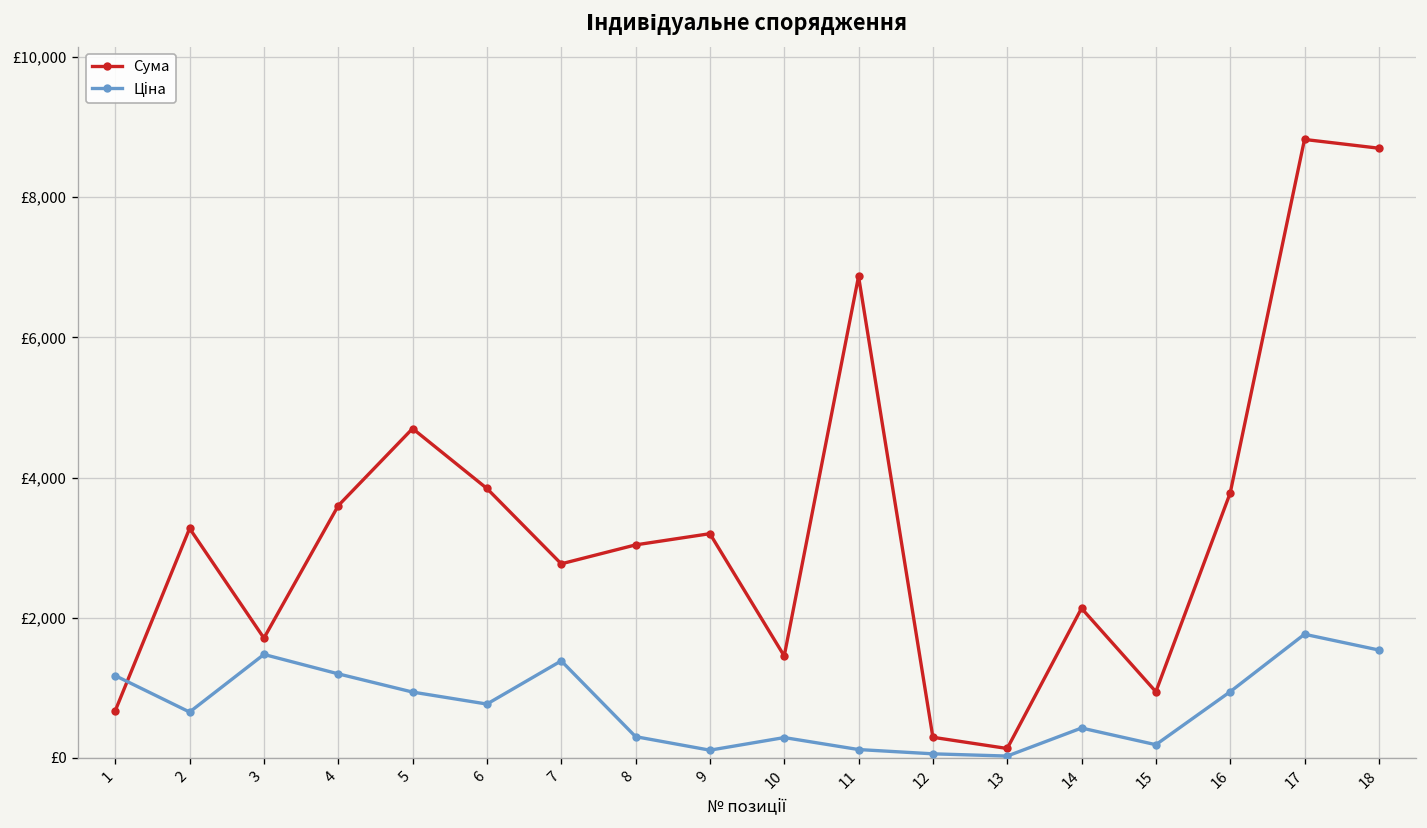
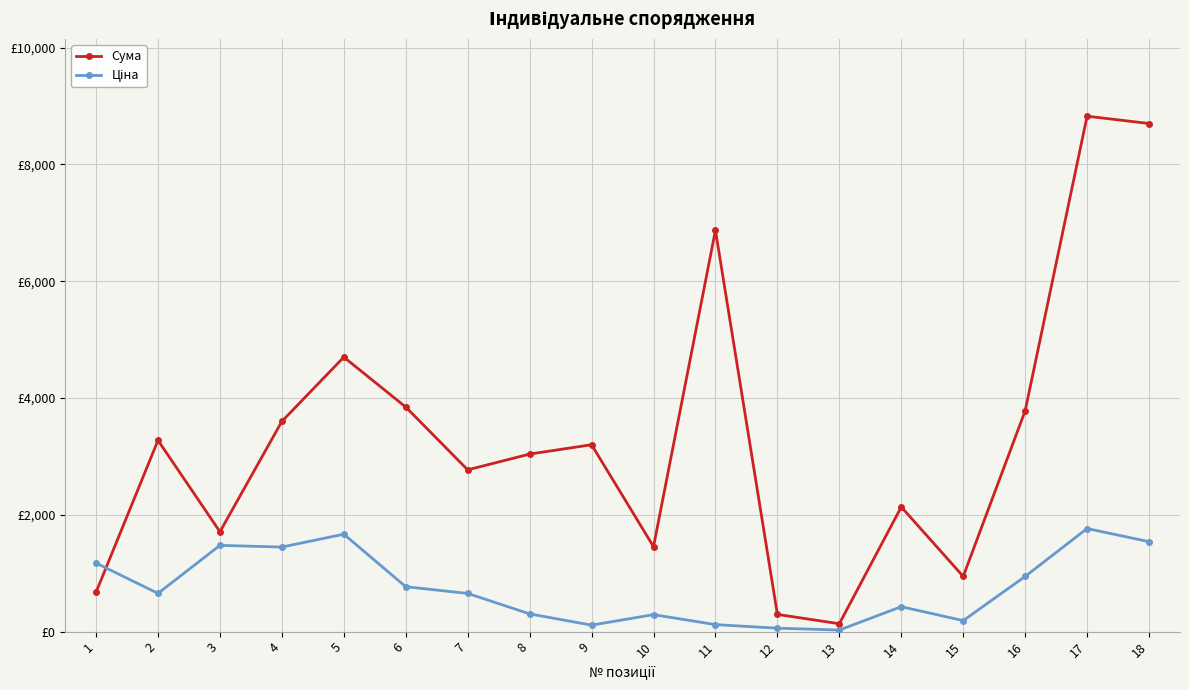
Ціна, 4: £1,200 -> £1,400
Ціна, 5: £900 -> £1,700
Ціна, 7: £1,400 -> £700
